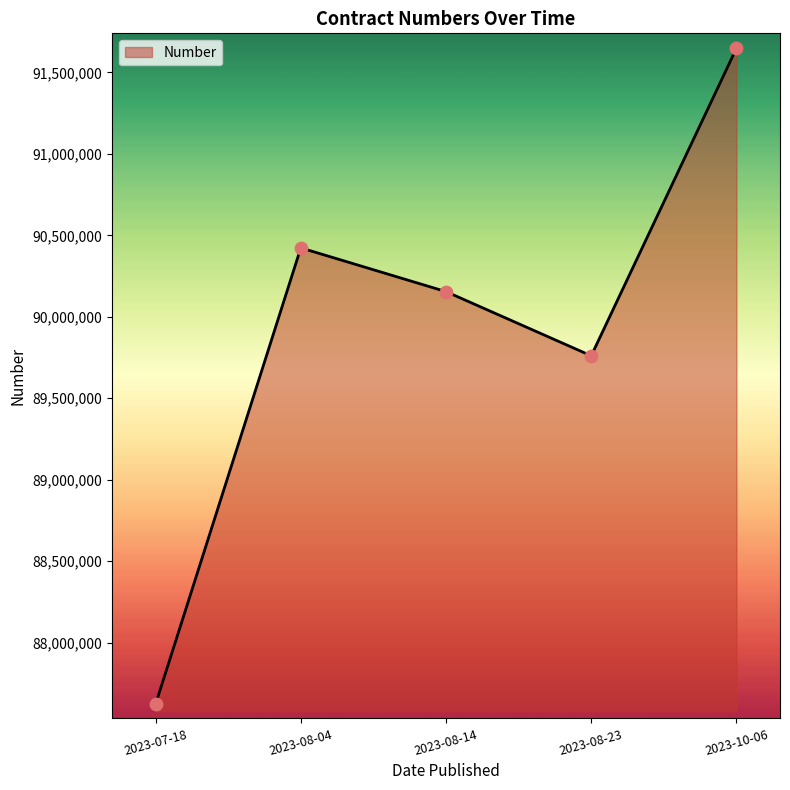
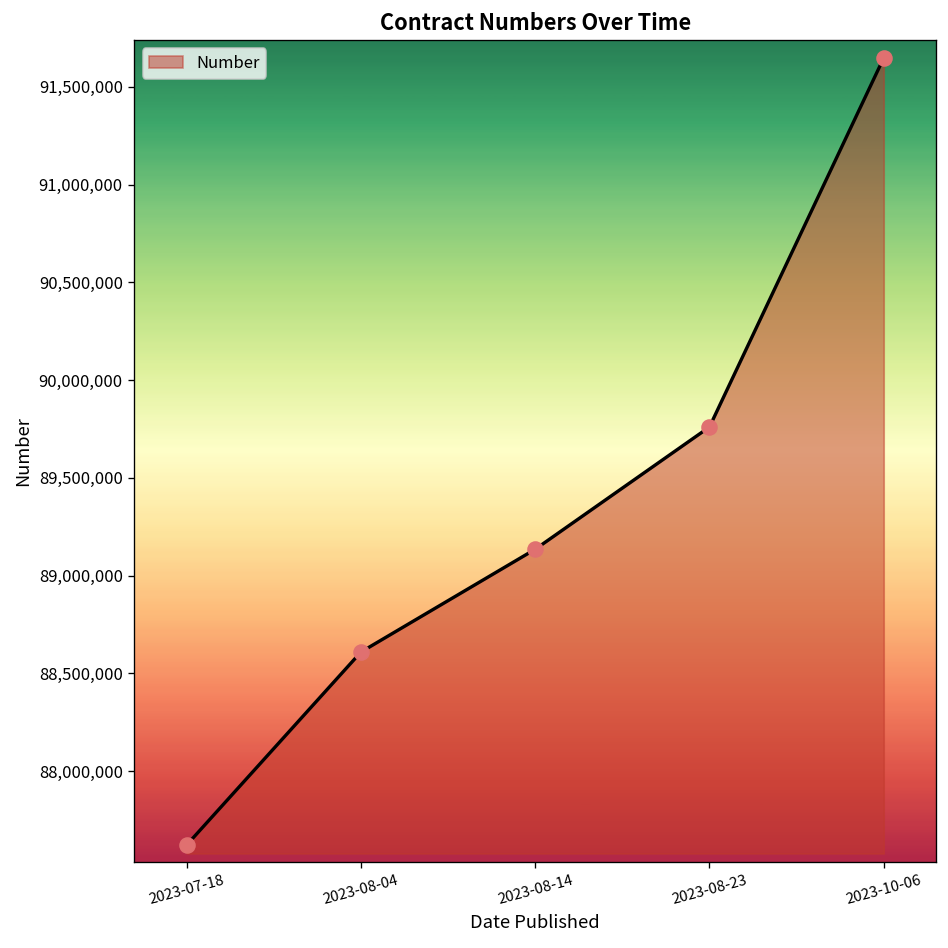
2023-08-04: 90,420,000 -> 88,610,000
2023-08-14: 90,150,000 -> 89,140,000
